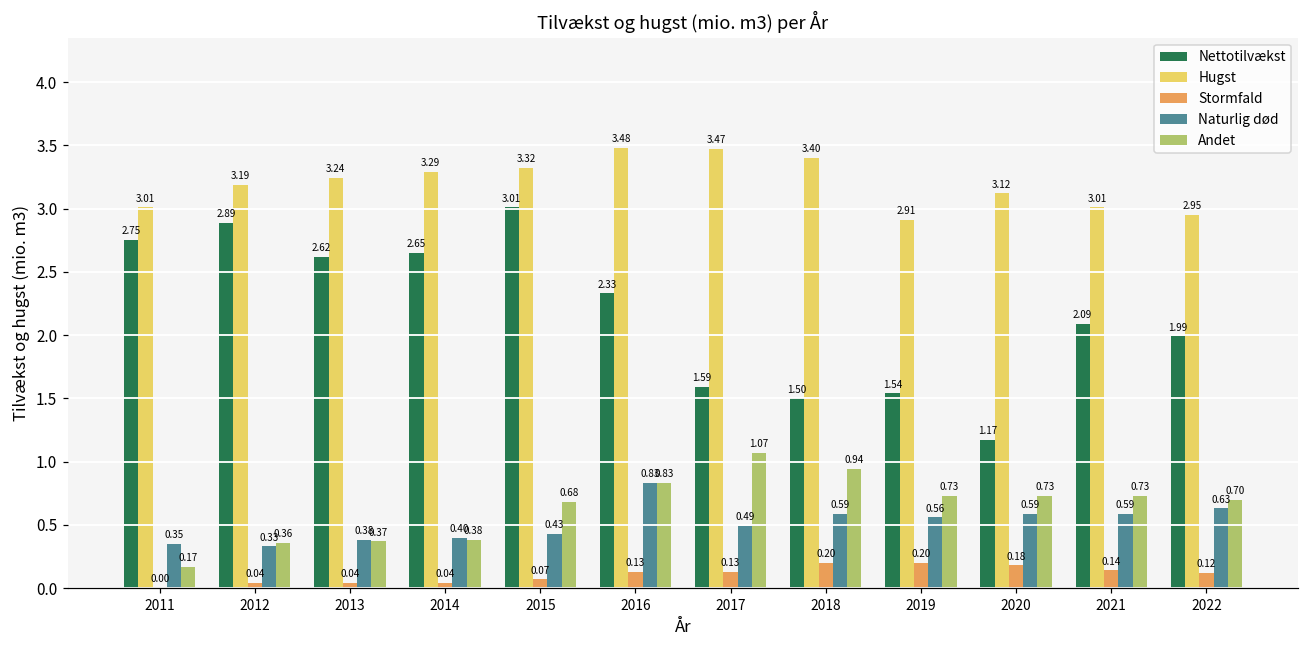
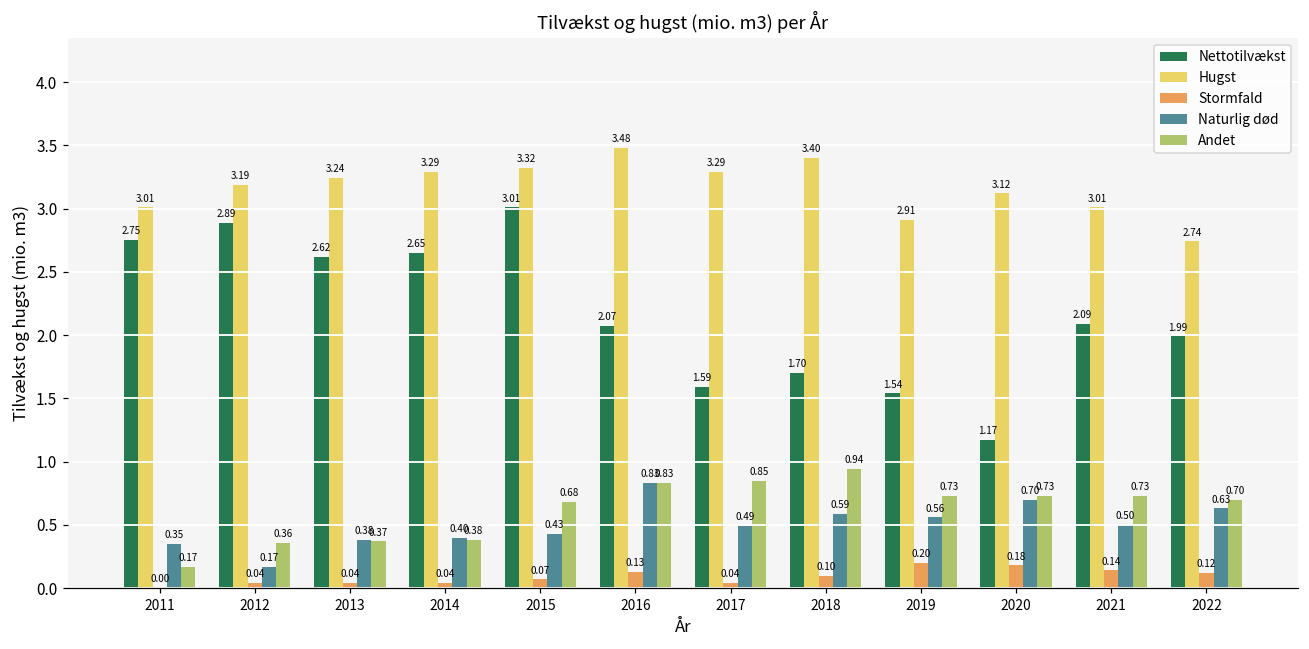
Naturlig død, 2012: 0.33 -> 0.17
Nettotilvækst, 2016: 2.33 -> 2.07
Hugst, 2017: 3.47 -> 3.29
Stormfald, 2017: 0.13 -> 0.04
Andet, 2017: 1.07 -> 0.85
Nettotilvækst, 2018: 1.50 -> 1.70
Stormfald, 2018: 0.20 -> 0.10
Naturlig død, 2020: 0.59 -> 0.70
Naturlig død, 2021: 0.59 -> 0.50
Hugst, 2022: 2.95 -> 2.74
